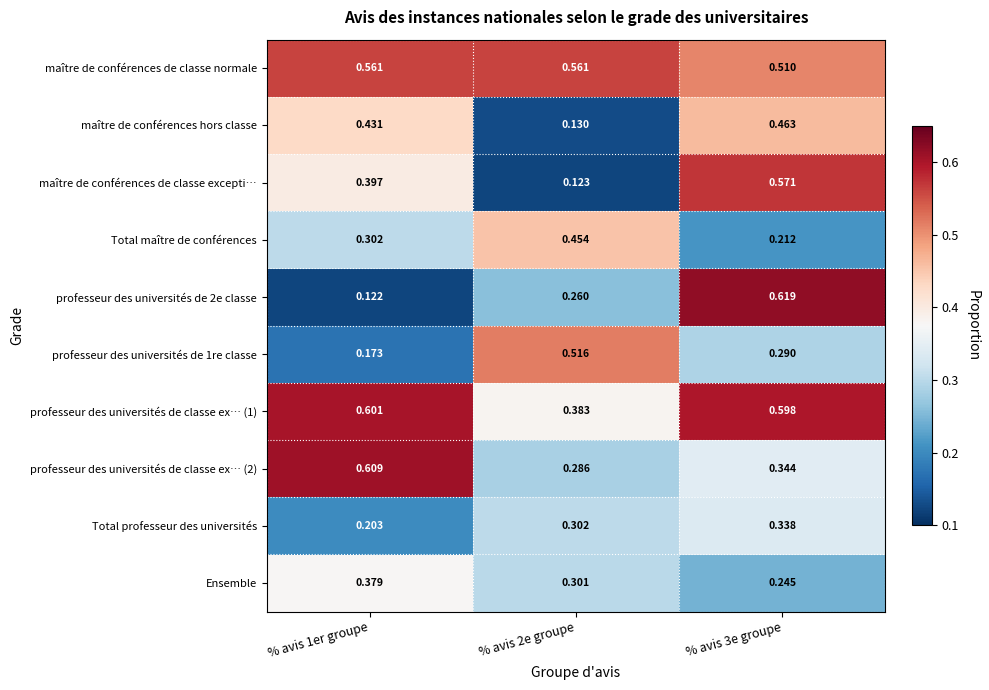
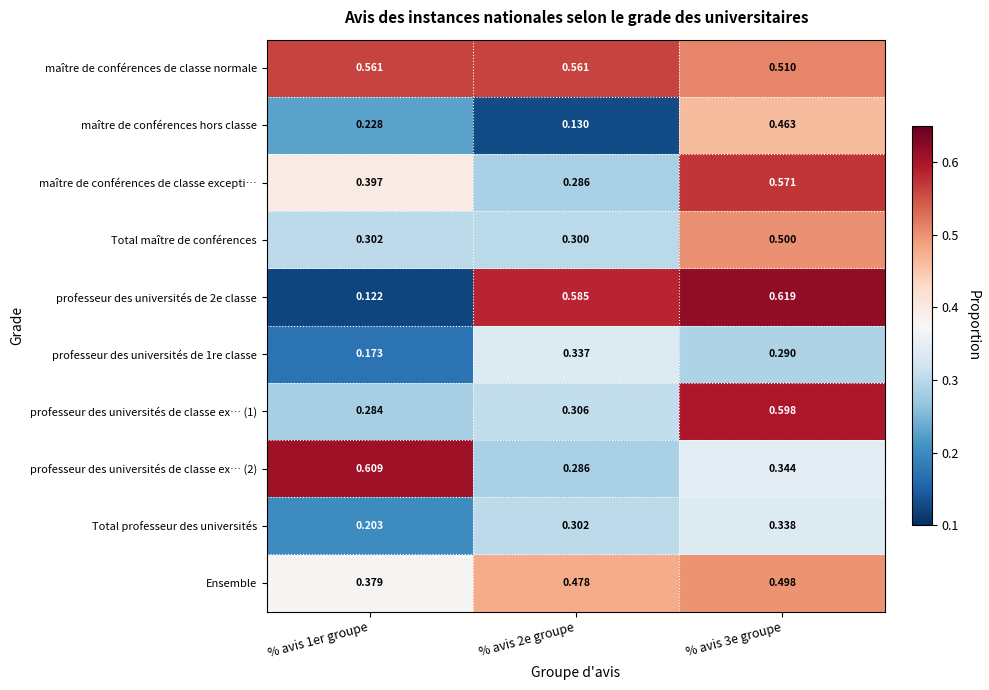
maître de conférences hors classe, % avis 1er groupe: 0.431 -> 0.228
maître de conférences de classe excepti…, % avis 2e groupe: 0.123 -> 0.286
Total maître de conférences, % avis 2e groupe: 0.454 -> 0.300
Total maître de conférences, % avis 3e groupe: 0.212 -> 0.500
professeur des universités de 2e classe, % avis 2e groupe: 0.260 -> 0.585
professeur des universités de 1re classe, % avis 2e groupe: 0.516 -> 0.337
professeur des universités de classe ex… (1), % avis 1er groupe: 0.601 -> 0.284
professeur des universités de classe ex… (1), % avis 2e groupe: 0.383 -> 0.306
Ensemble, % avis 2e groupe: 0.301 -> 0.478
Ensemble, % avis 3e groupe: 0.245 -> 0.498
